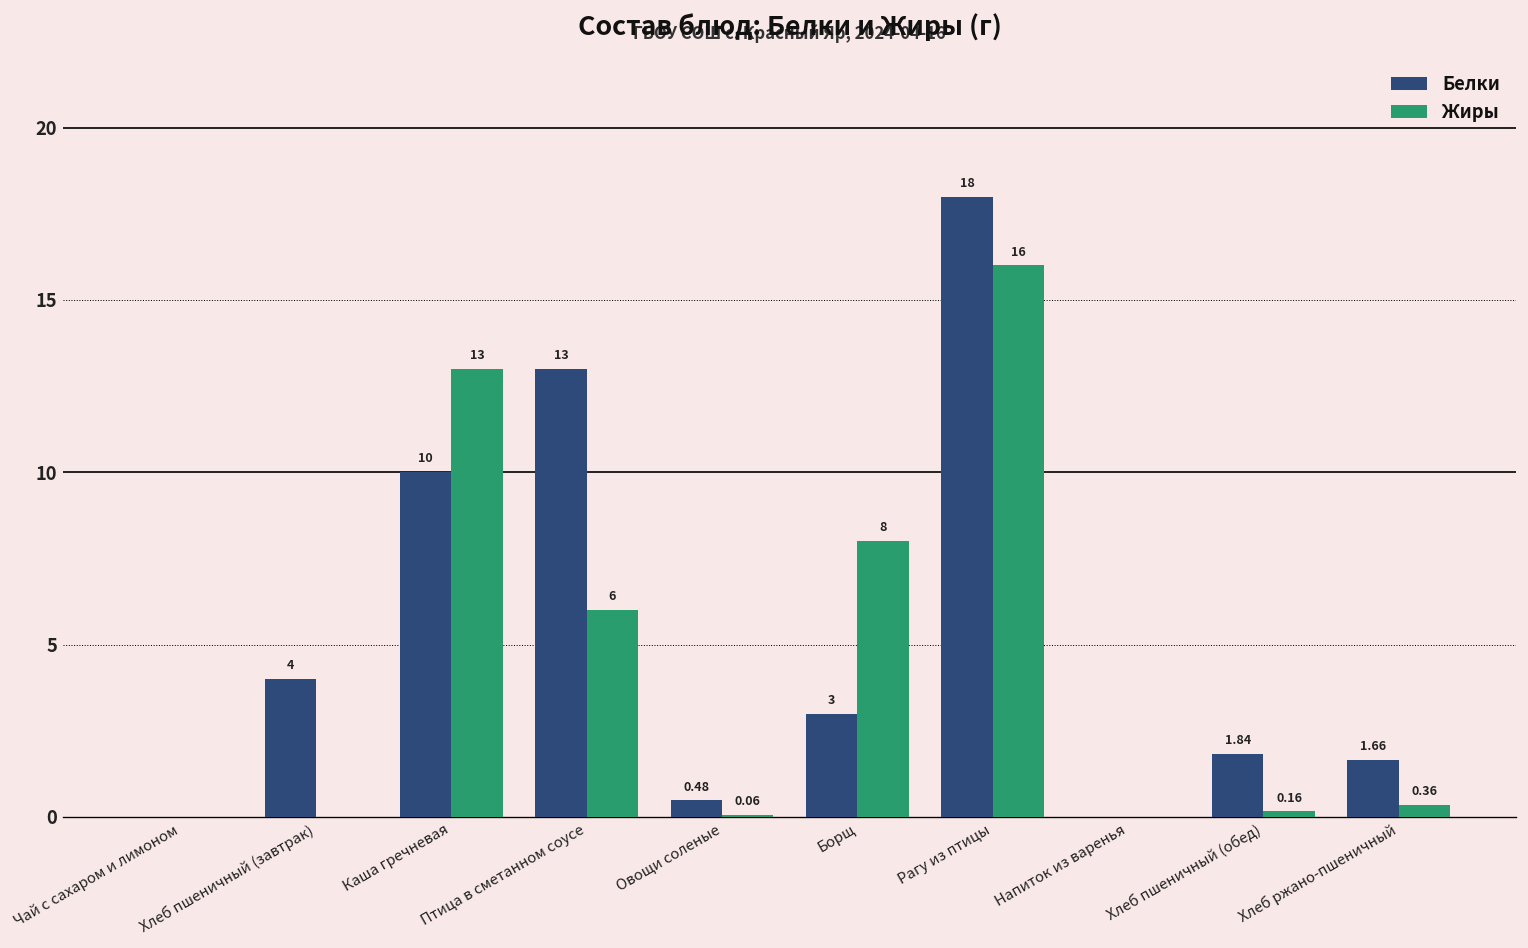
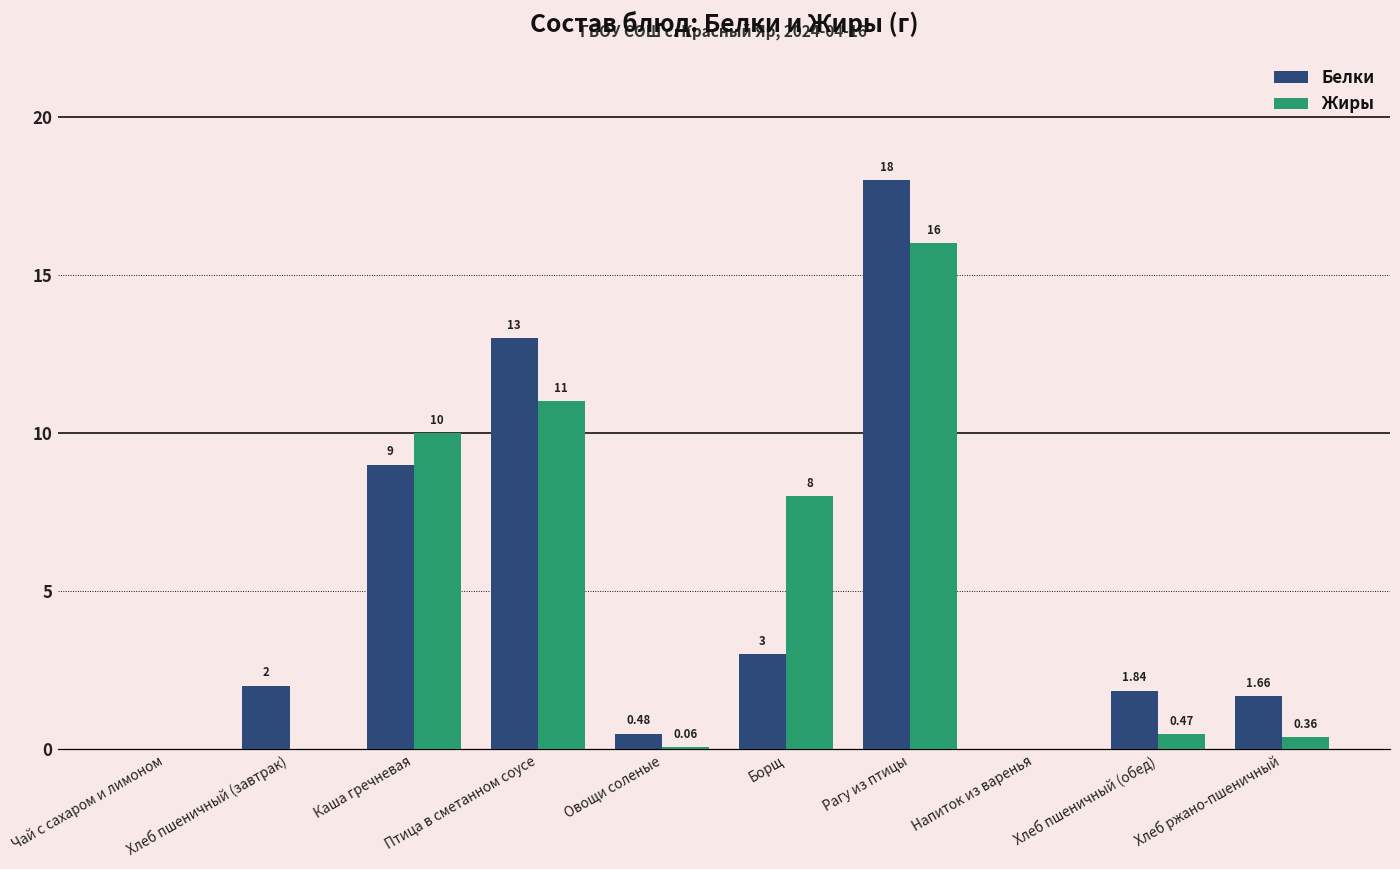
Белки, Хлеб пшеничный (завтрак): 4 -> 2
Белки, Каша гречневая: 10 -> 9
Жиры, Каша гречневая: 13 -> 10
Жиры, Птица в сметанном соусе: 6 -> 11
Жиры, Хлеб пшеничный (обед): 0.16 -> 0.47
